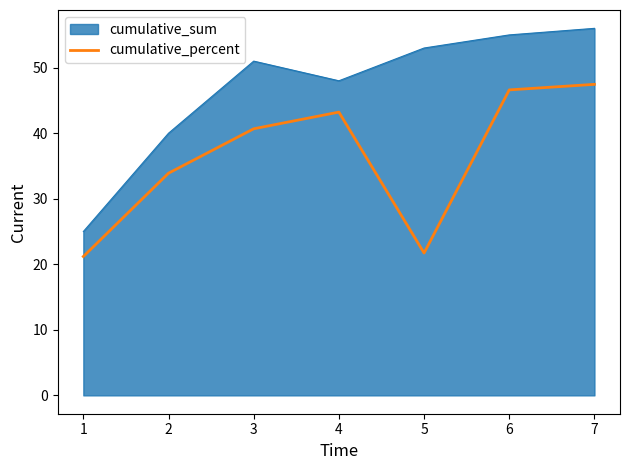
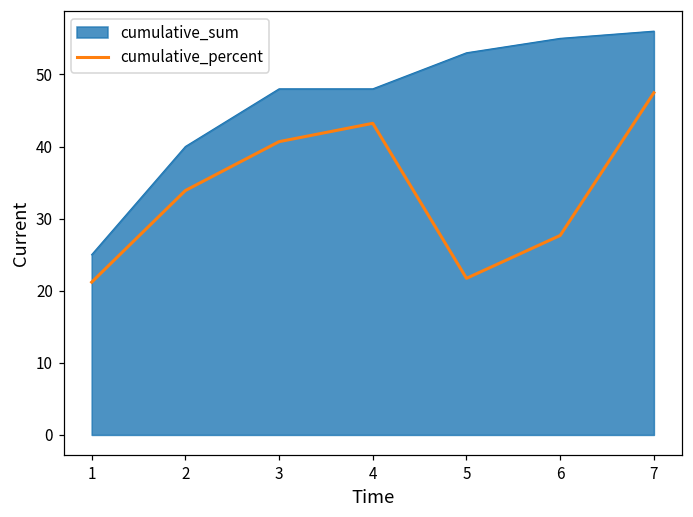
cumulative_sum, 3: 51 -> 48
cumulative_percent, 6: 47 -> 28
